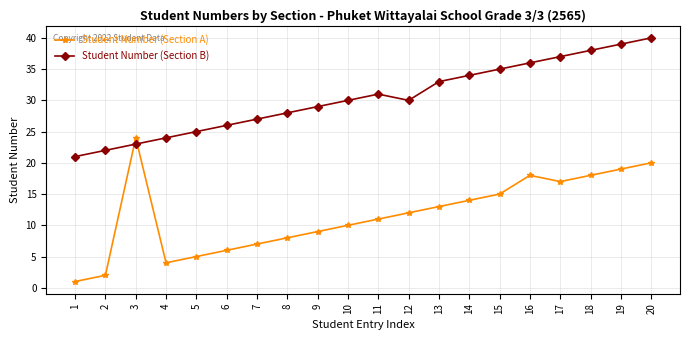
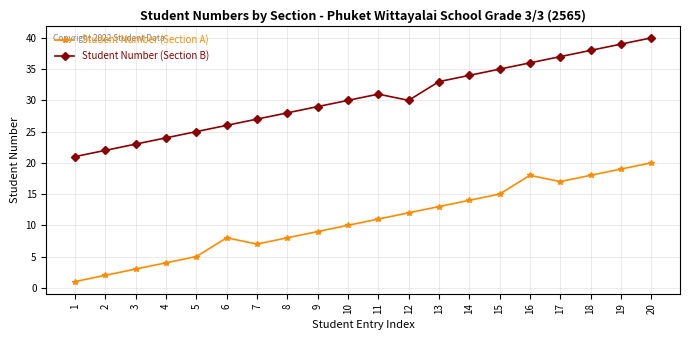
Student Number (Section A), 3: 24 -> 3
Student Number (Section A), 6: 6 -> 8
